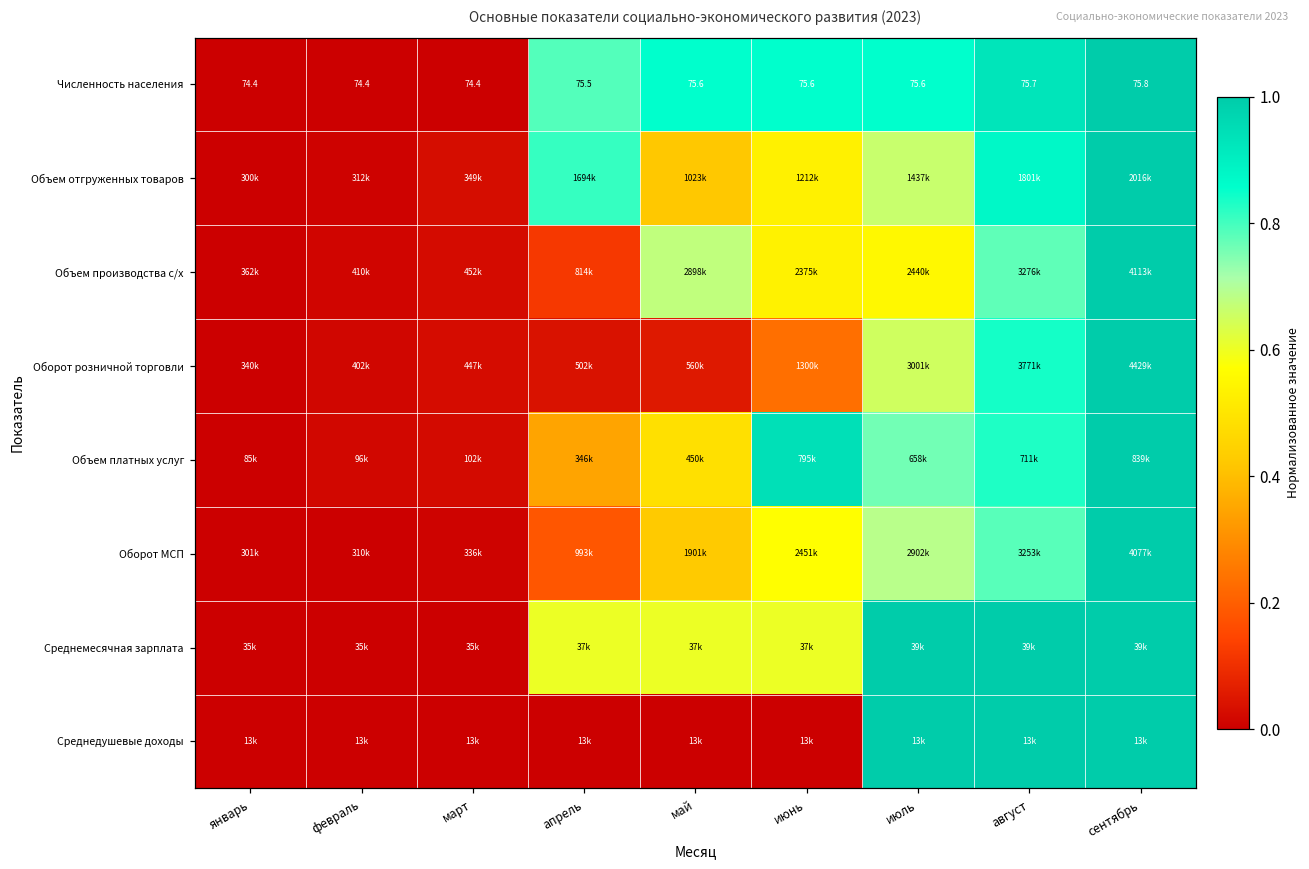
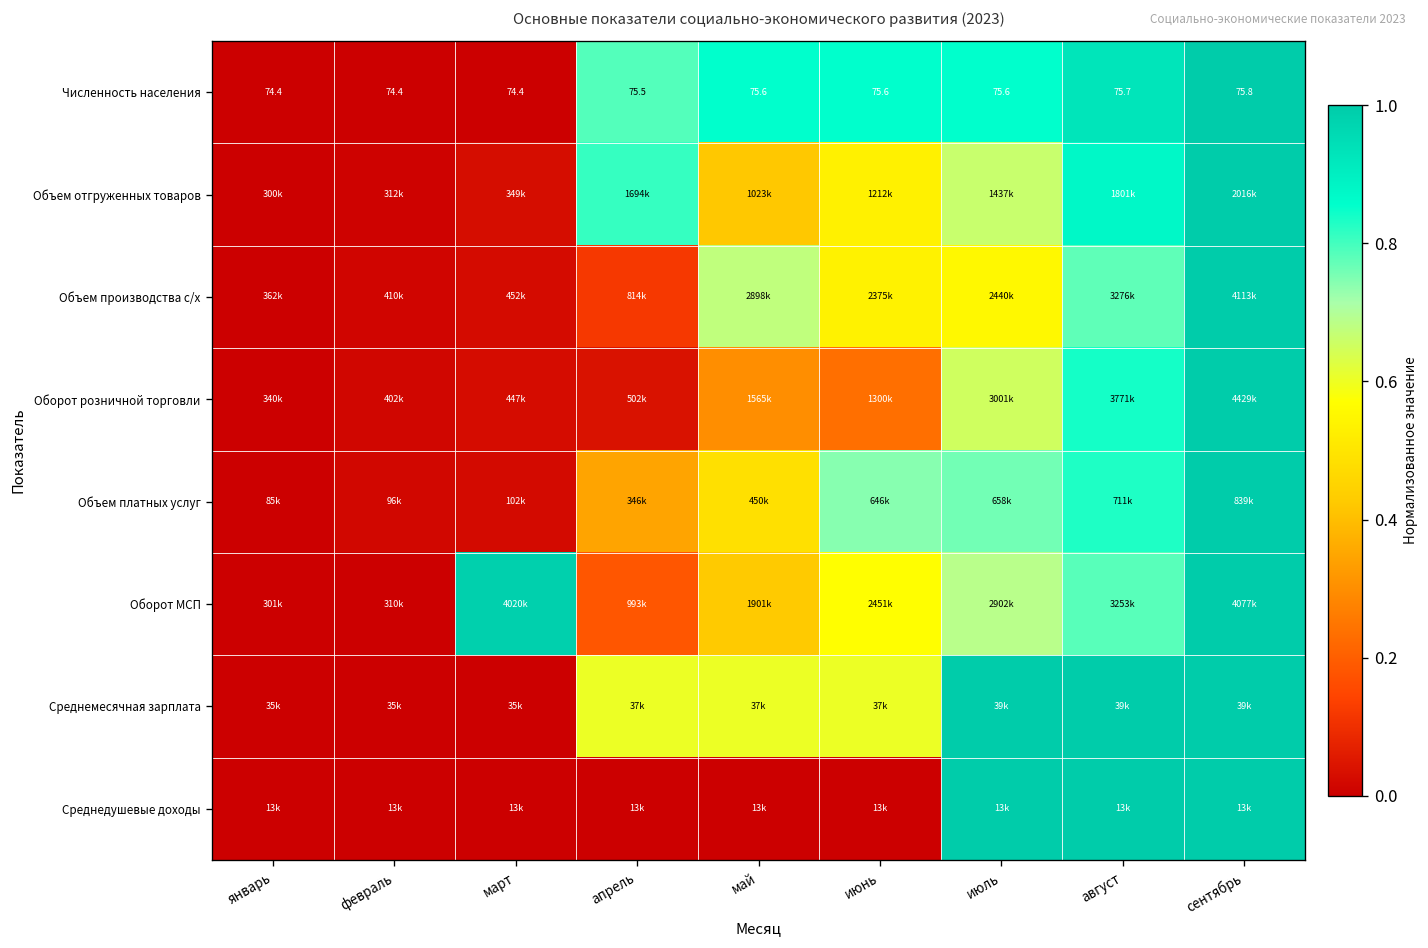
Оборот розничной торговли, май: 560k -> 1565k
Объем платных услуг, июнь: 795k -> 646k
Оборот МСП, март: 336k -> 4020k
